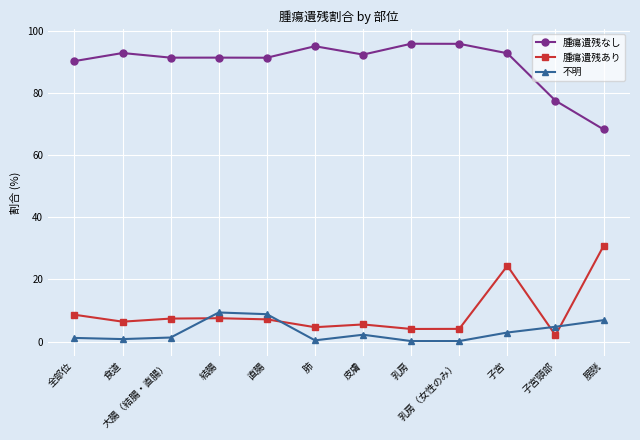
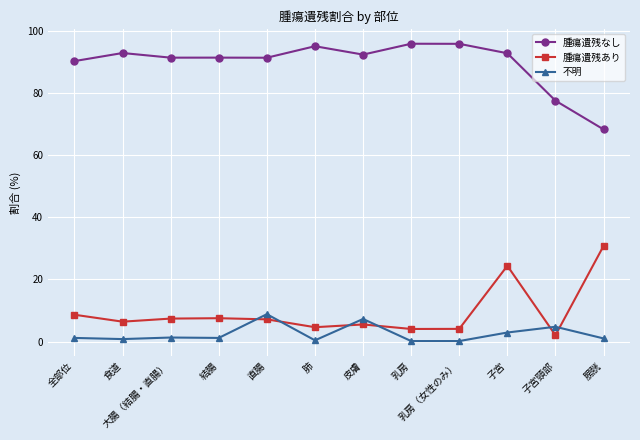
不明, 結腸: 9 -> 1
不明, 皮膚: 2 -> 7
不明, 膀胱: 7 -> 1
